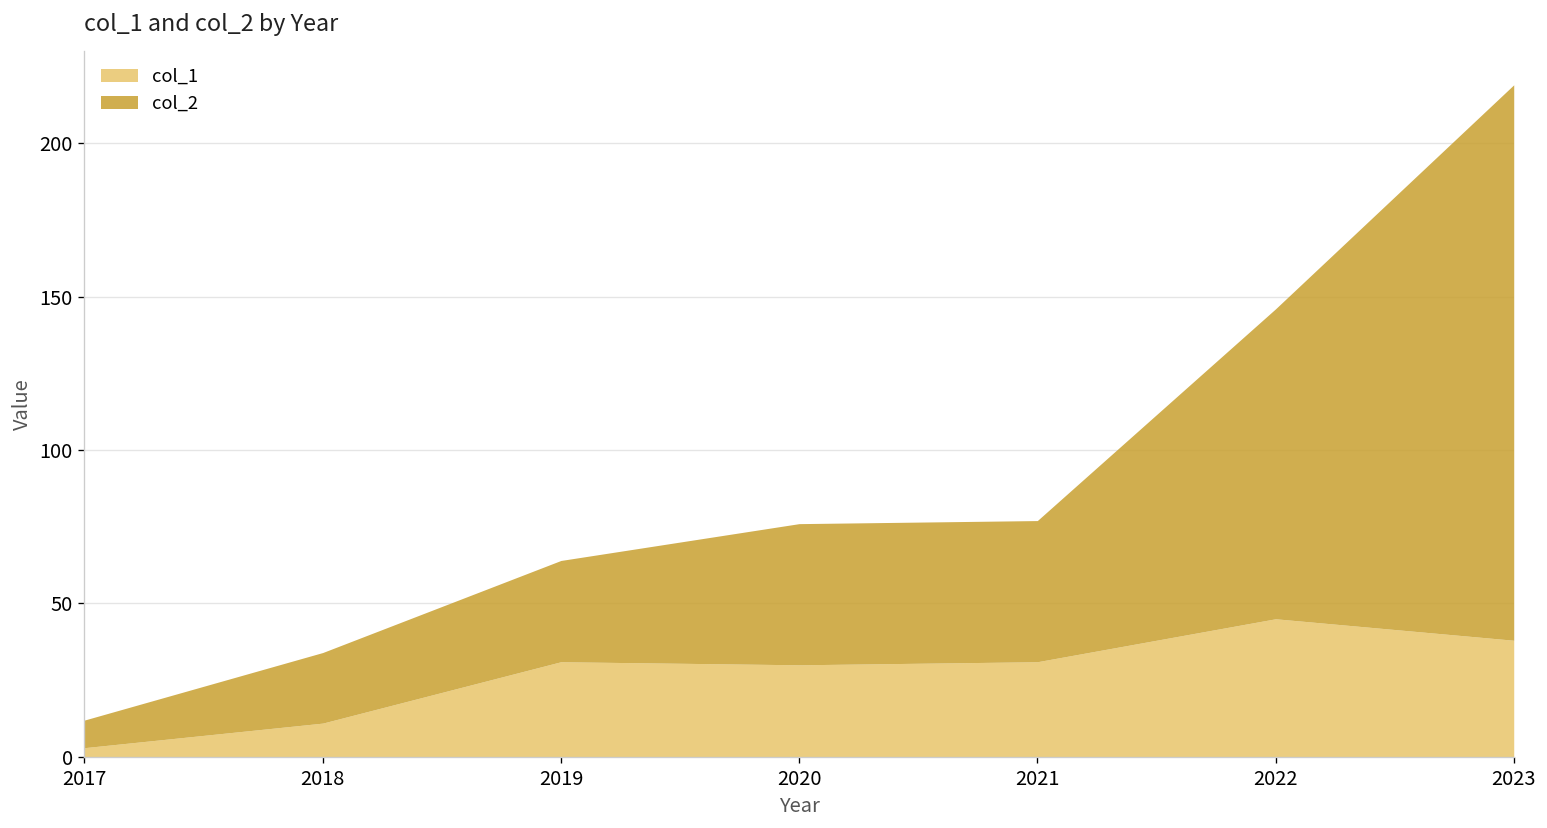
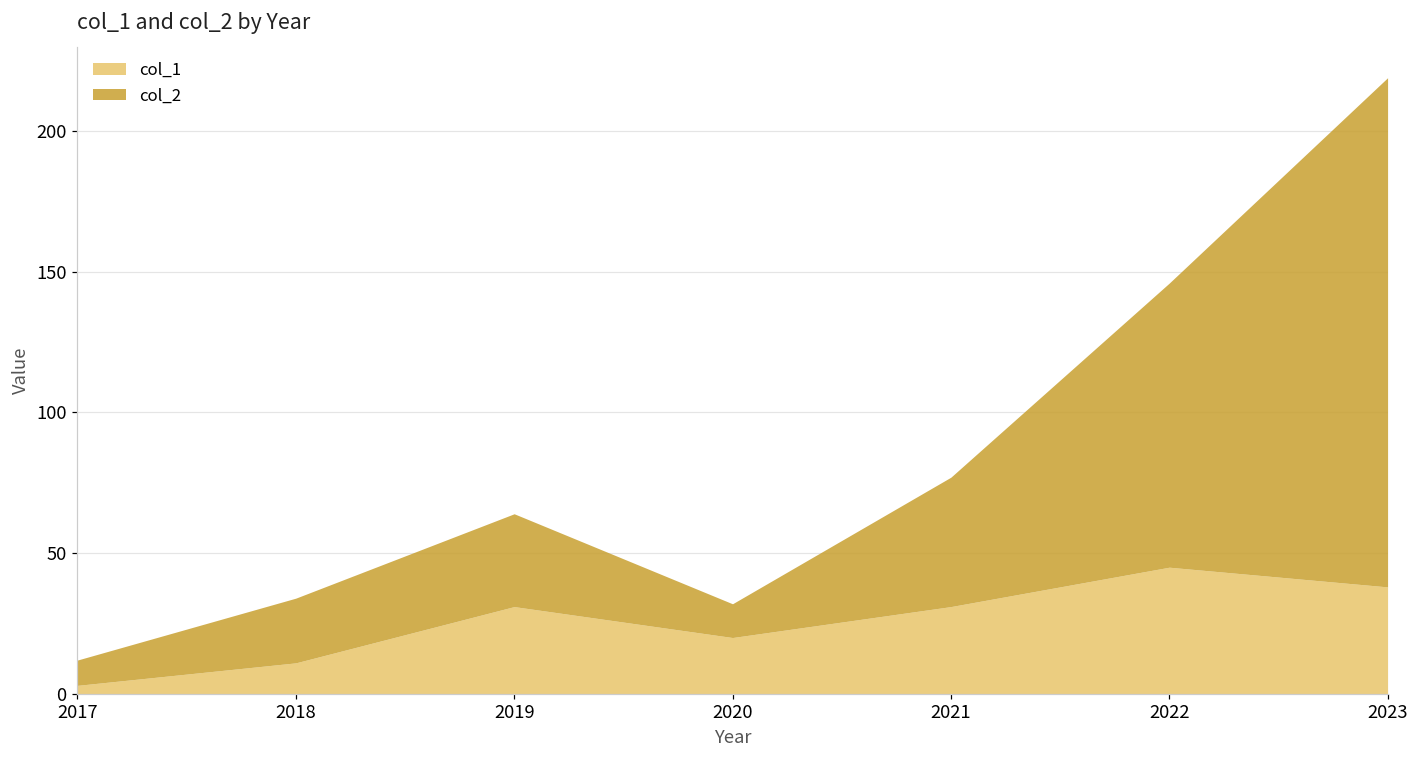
col_1, 2020: 30 -> 20
col_2, 2020: 46 -> 12
